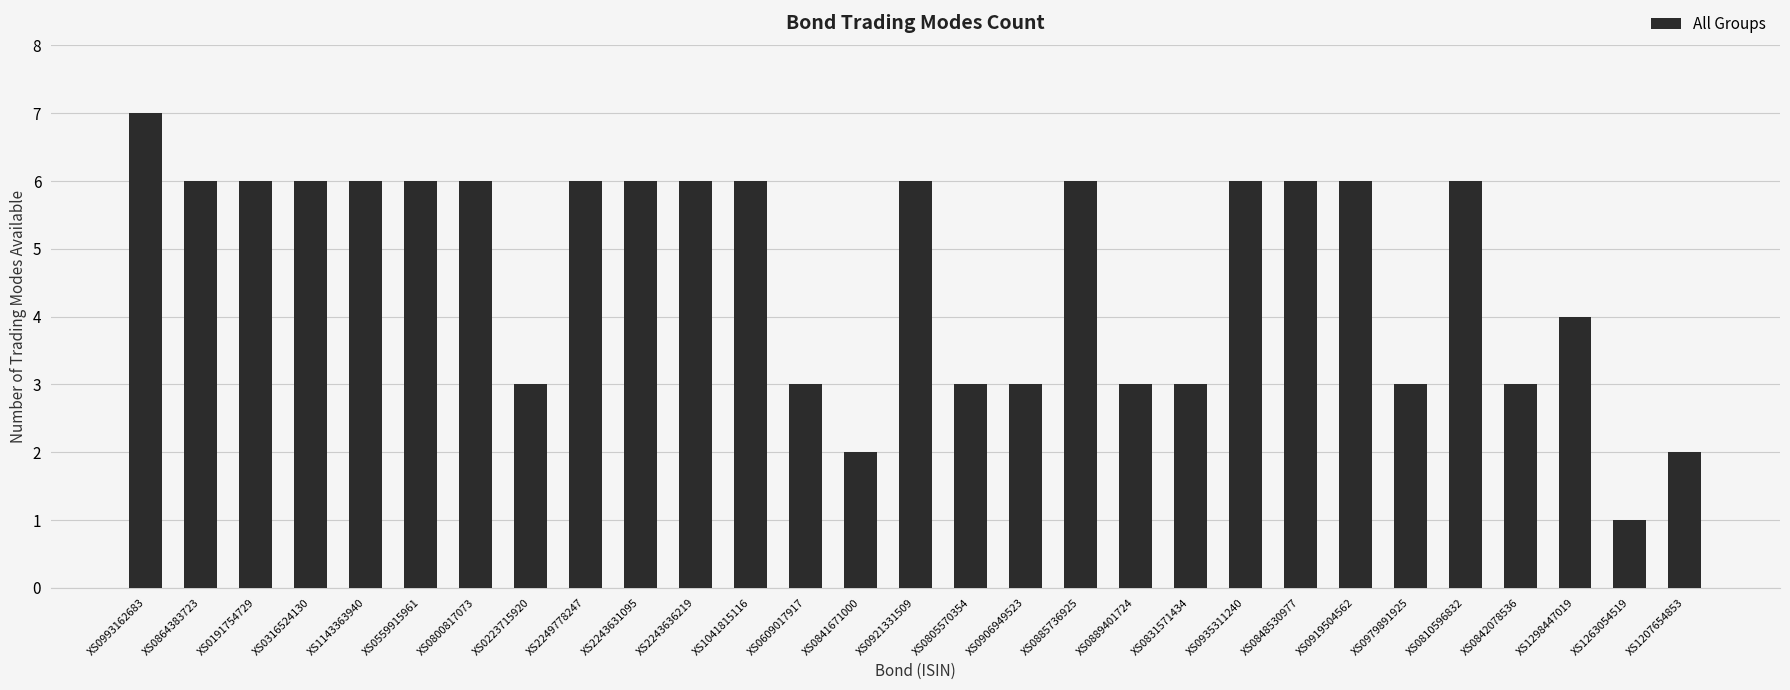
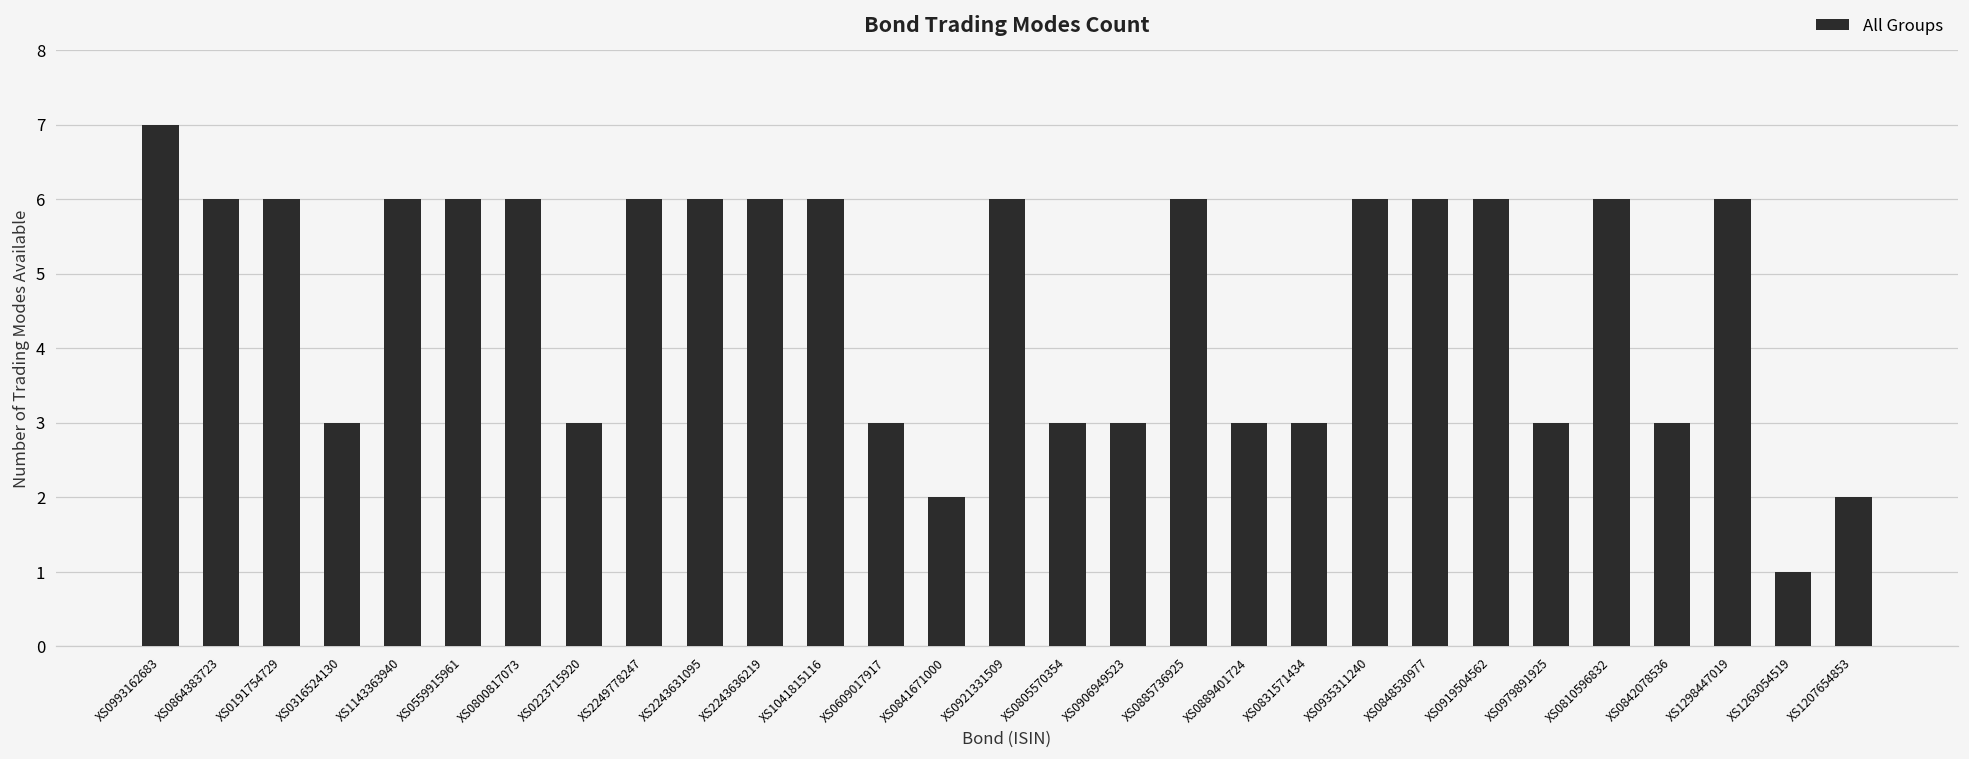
XS0316524130: 6 -> 3
XS1298447019: 4 -> 6
